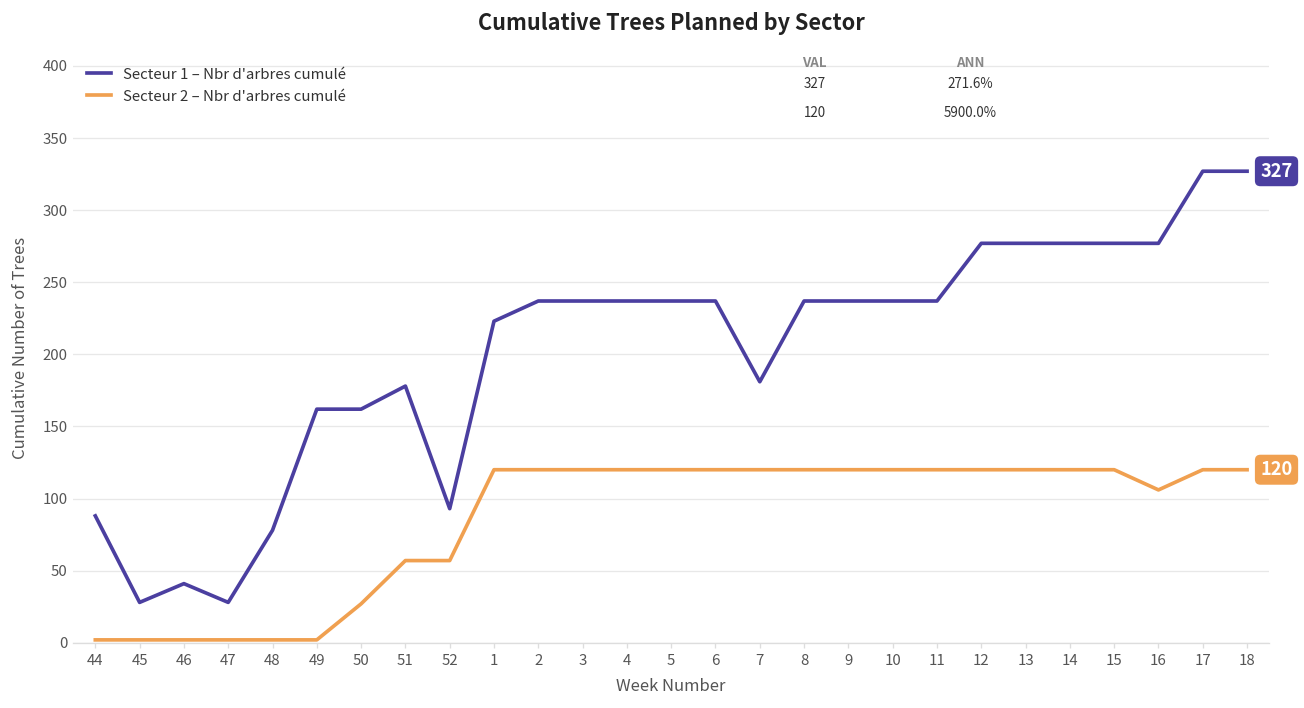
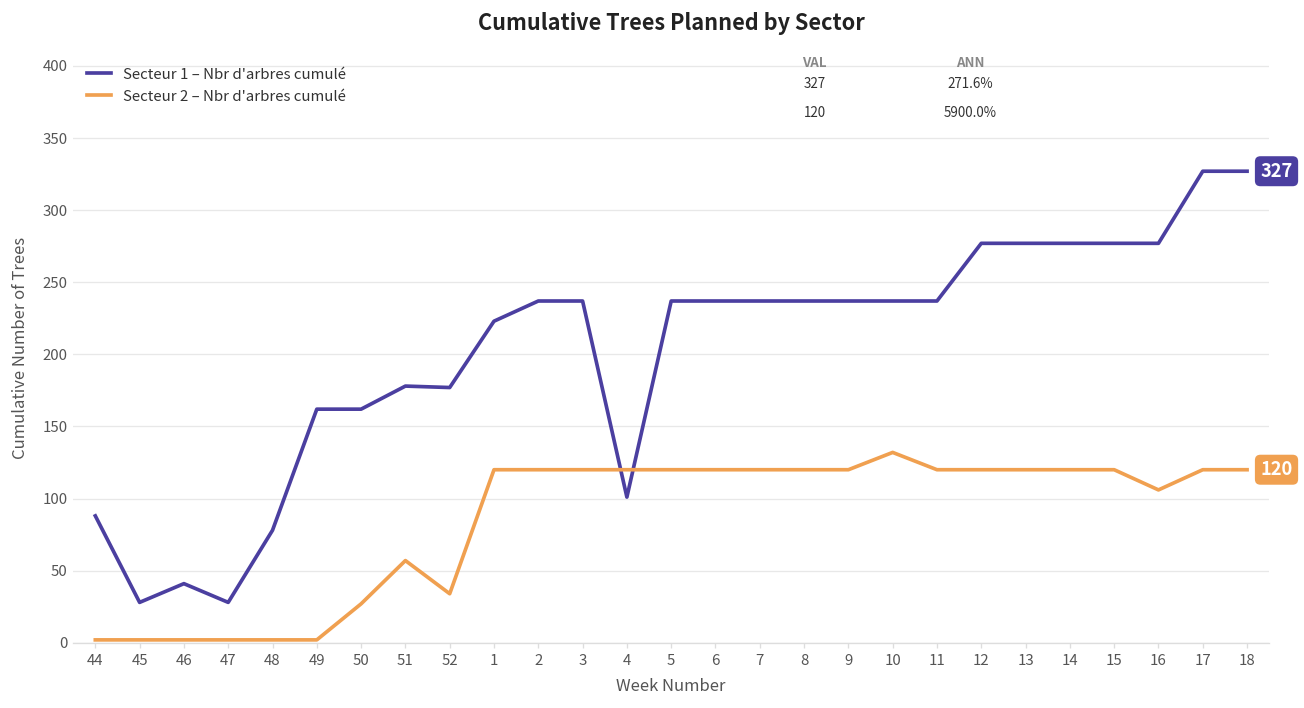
Secteur 1 – Nbr d'arbres cumulé, 52: 93 -> 177
Secteur 2 – Nbr d'arbres cumulé, 52: 57 -> 34
Secteur 1 – Nbr d'arbres cumulé, 4: 237 -> 101
Secteur 1 – Nbr d'arbres cumulé, 7: 181 -> 237
Secteur 2 – Nbr d'arbres cumulé, 10: 120 -> 132
